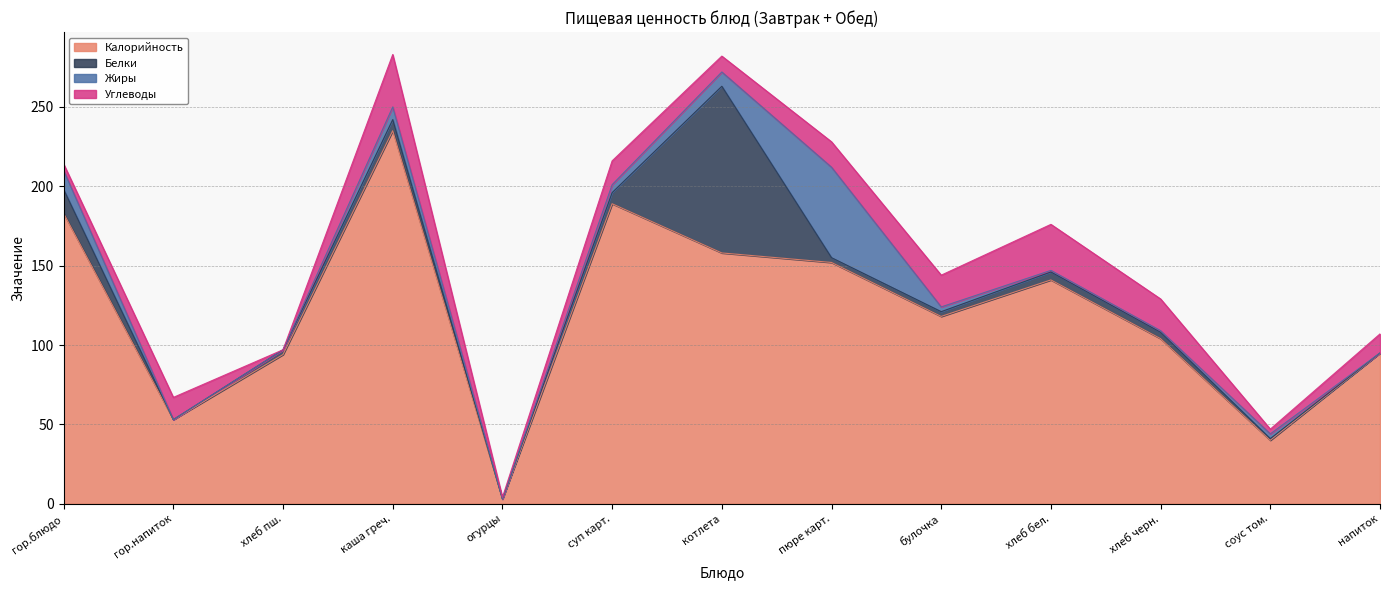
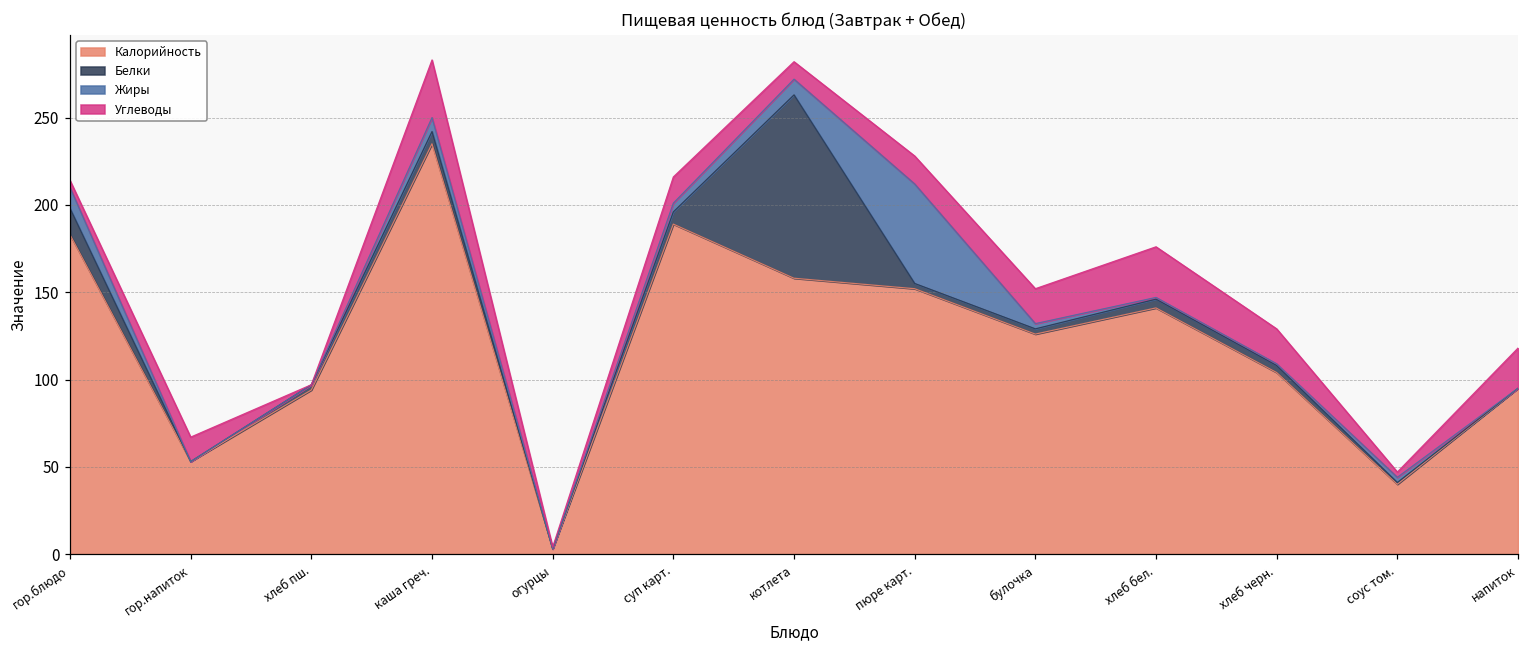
Калорийность, булочка: 118 -> 126
Углеводы, напиток: 12 -> 23
